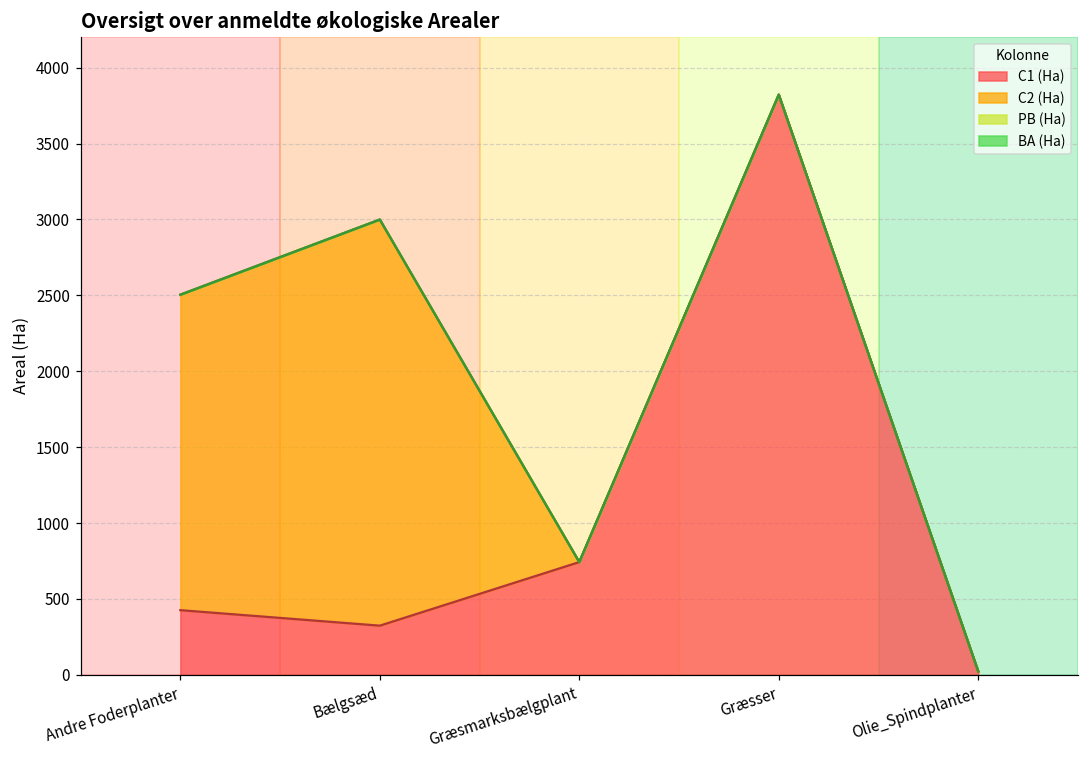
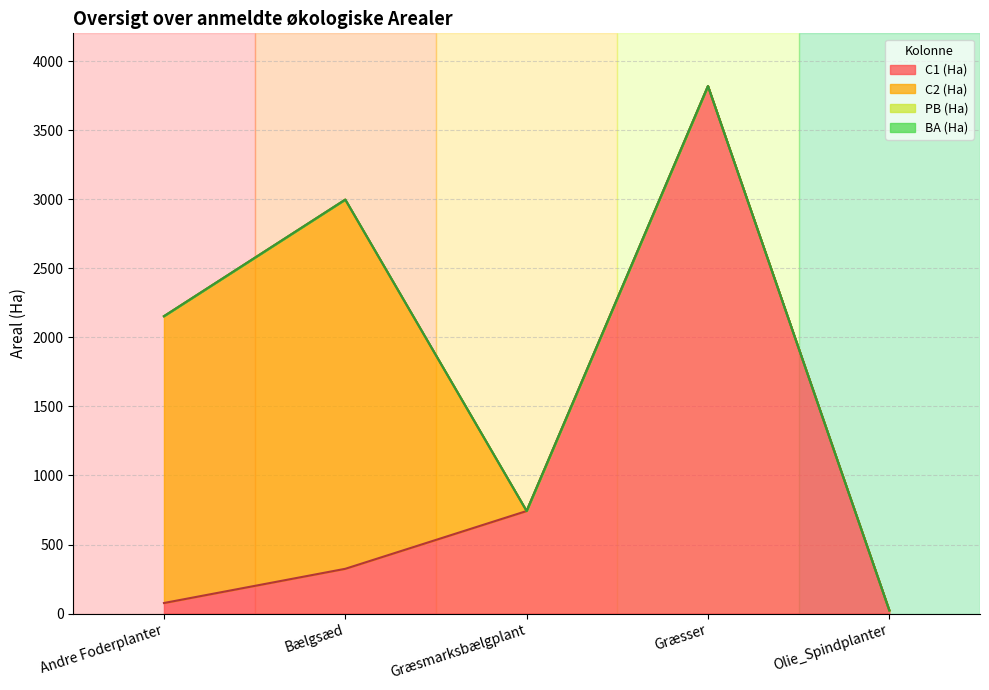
C1 (Ha), Andre Foderplanter: 430 -> 80
